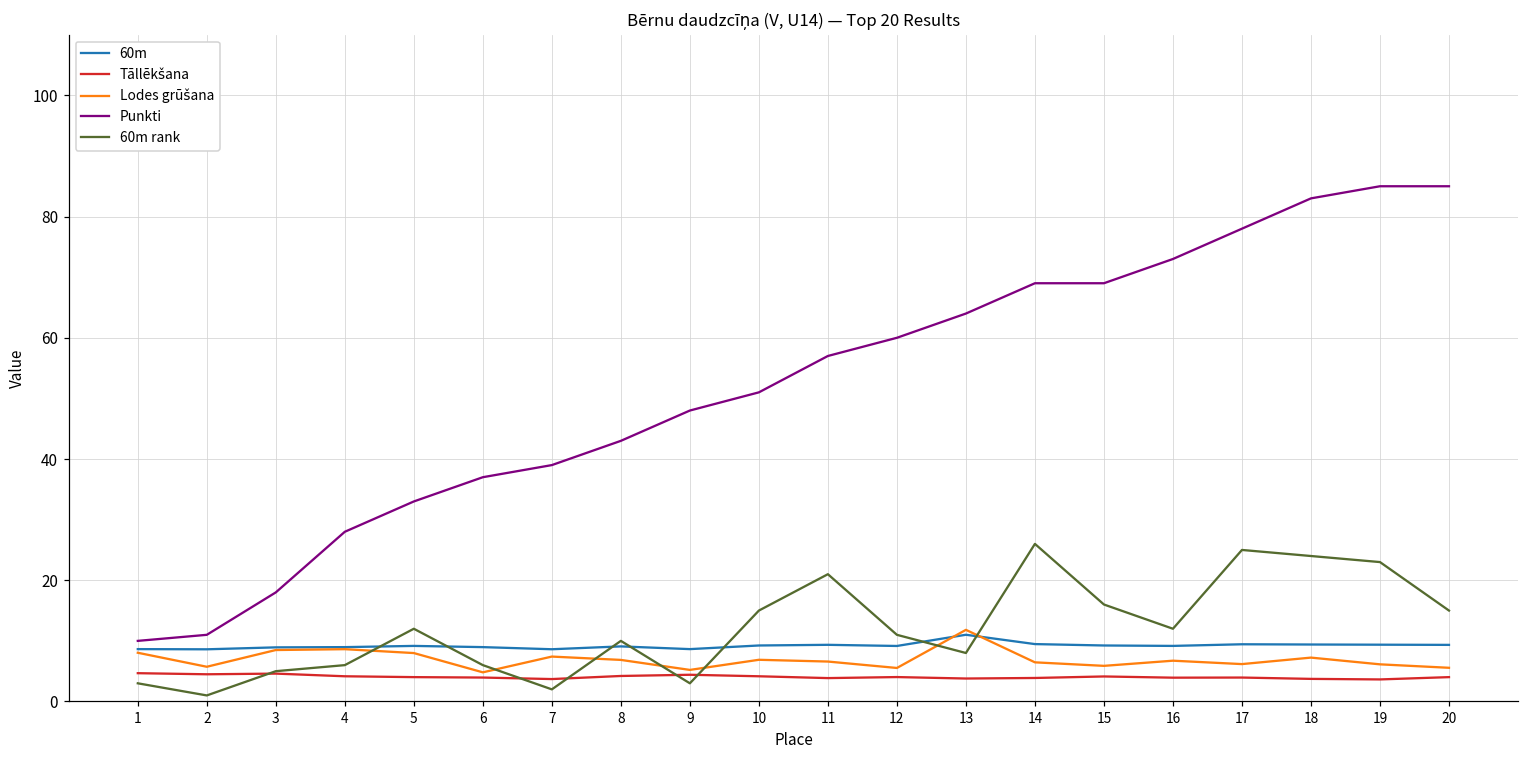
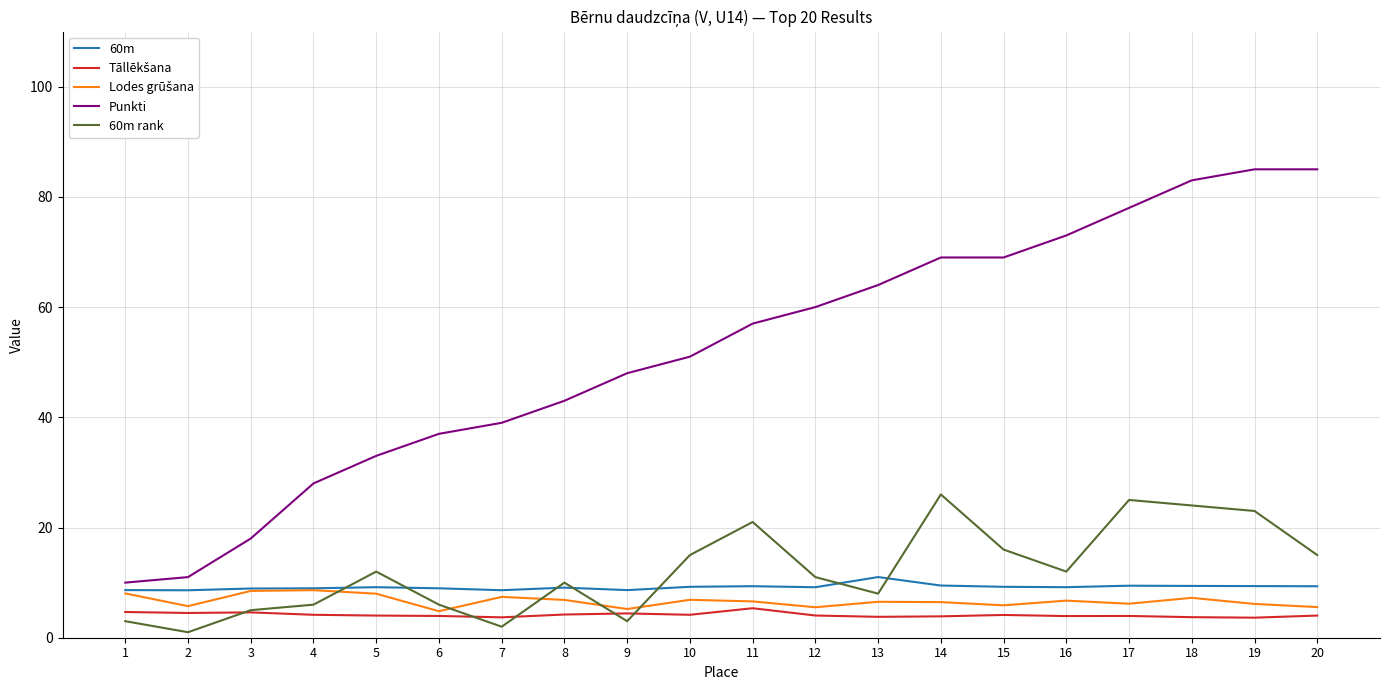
Tāllēkšana, 11: 4 -> 5
Lodes grūšana, 13: 12 -> 7
